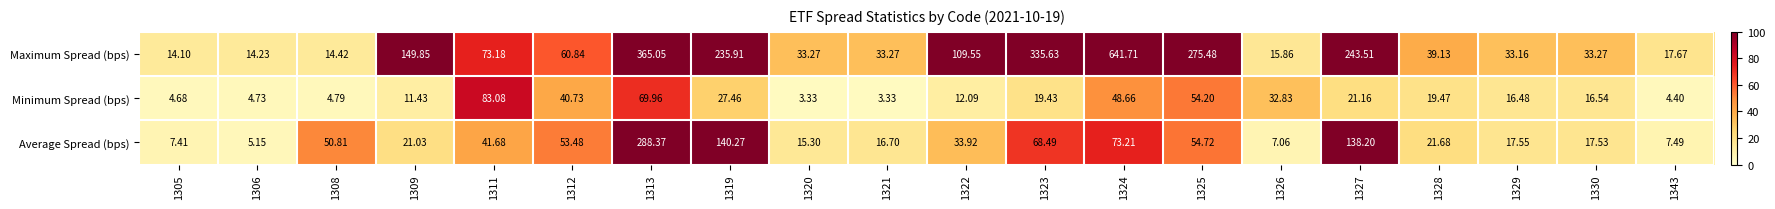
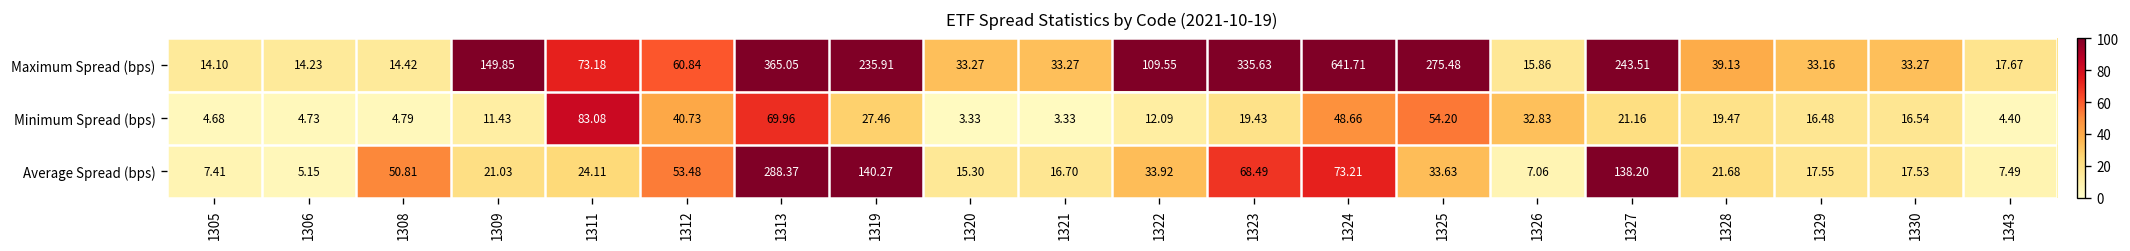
Average Spread (bps), 1311: 41.68 -> 24.11
Average Spread (bps), 1325: 54.72 -> 33.63
